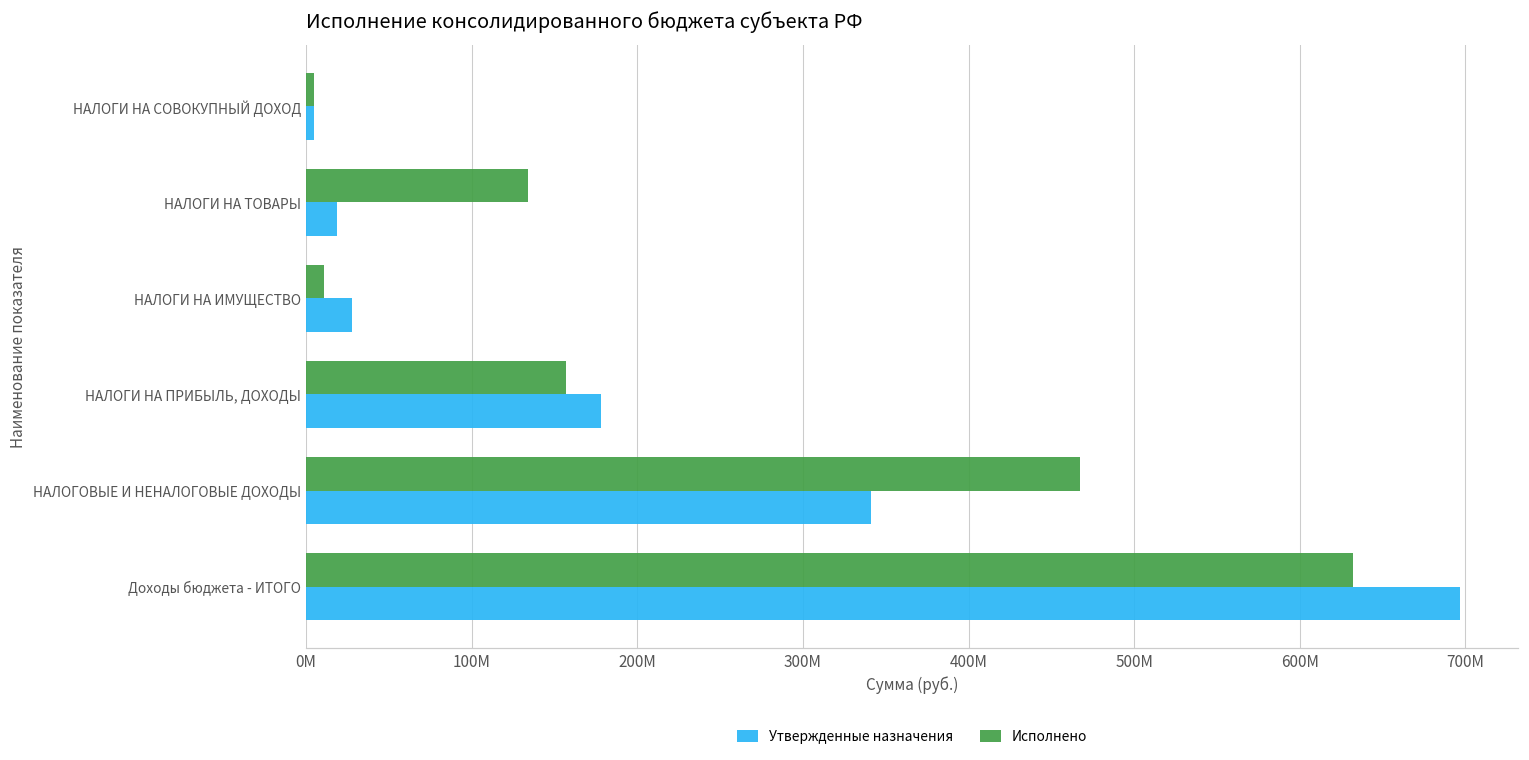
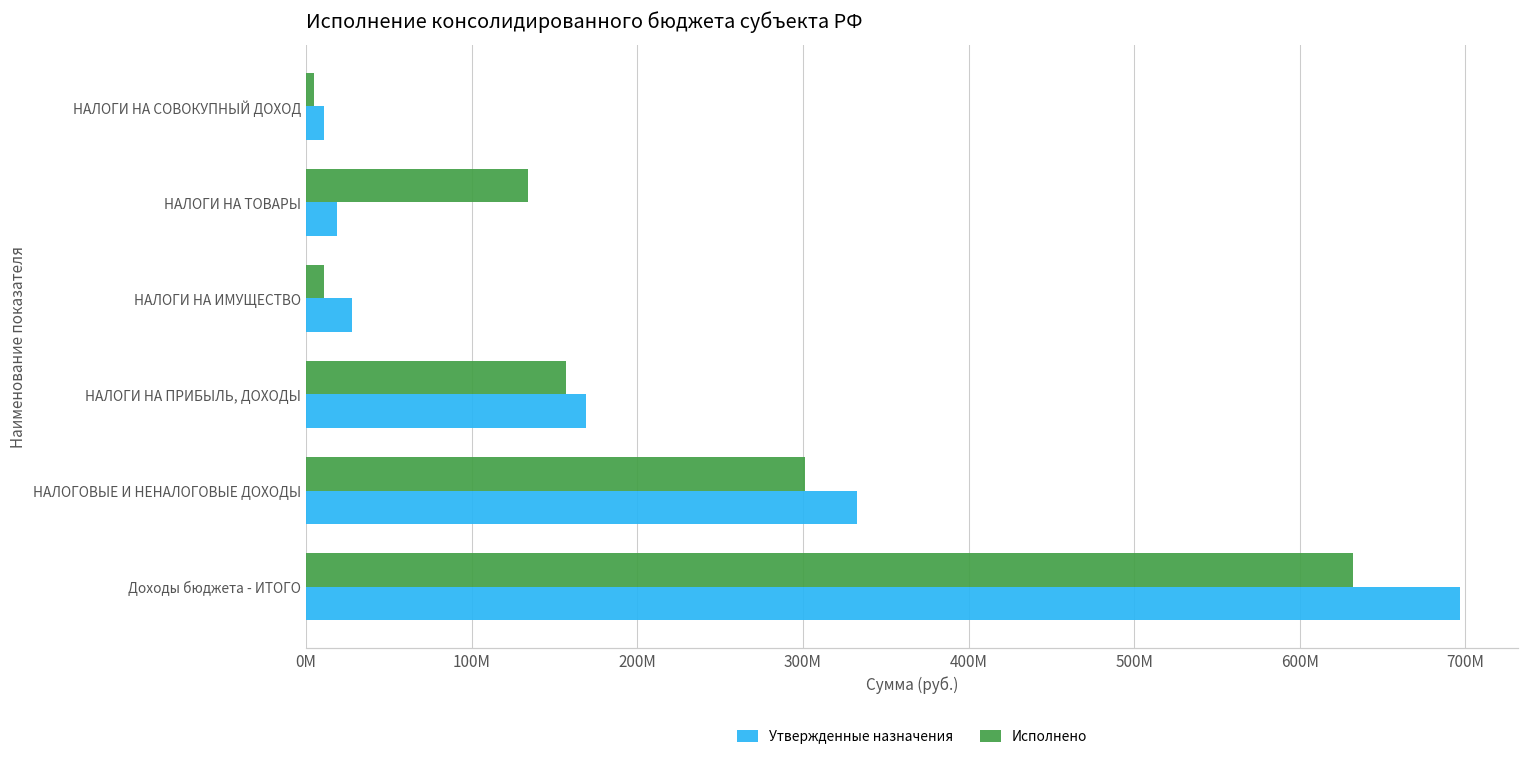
Утвержденные назначения, НАЛОГИ НА СОВОКУПНЫЙ ДОХОД: 5000000 -> 11000000
Утвержденные назначения, НАЛОГИ НА ПРИБЫЛЬ, ДОХОДЫ: 178000000 -> 169000000
Исполнено, НАЛОГОВЫЕ И НЕНАЛОГОВЫЕ ДОХОДЫ: 468000000 -> 301000000
Утвержденные назначения, НАЛОГОВЫЕ И НЕНАЛОГОВЫЕ ДОХОДЫ: 341000000 -> 333000000
